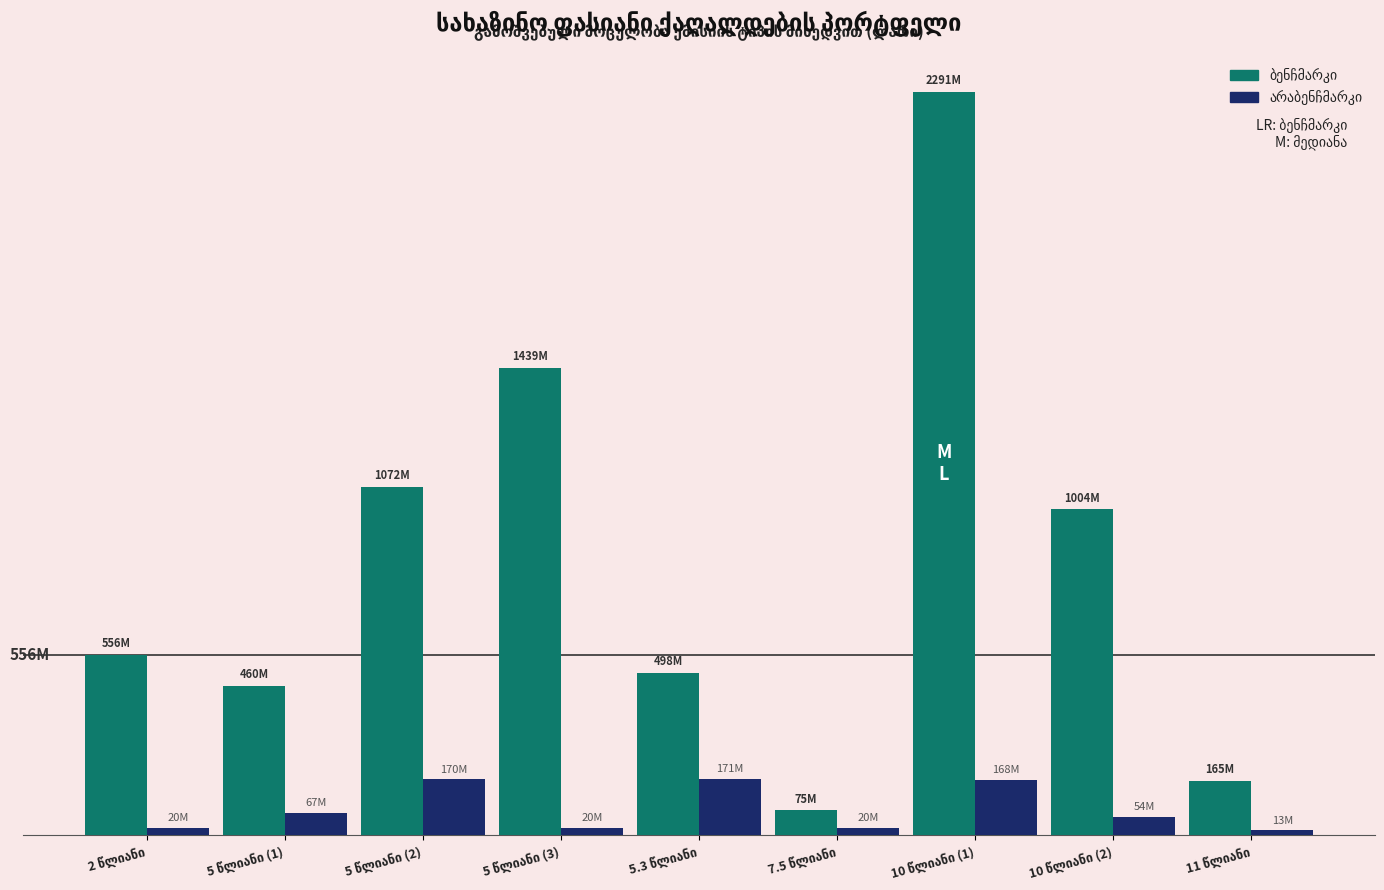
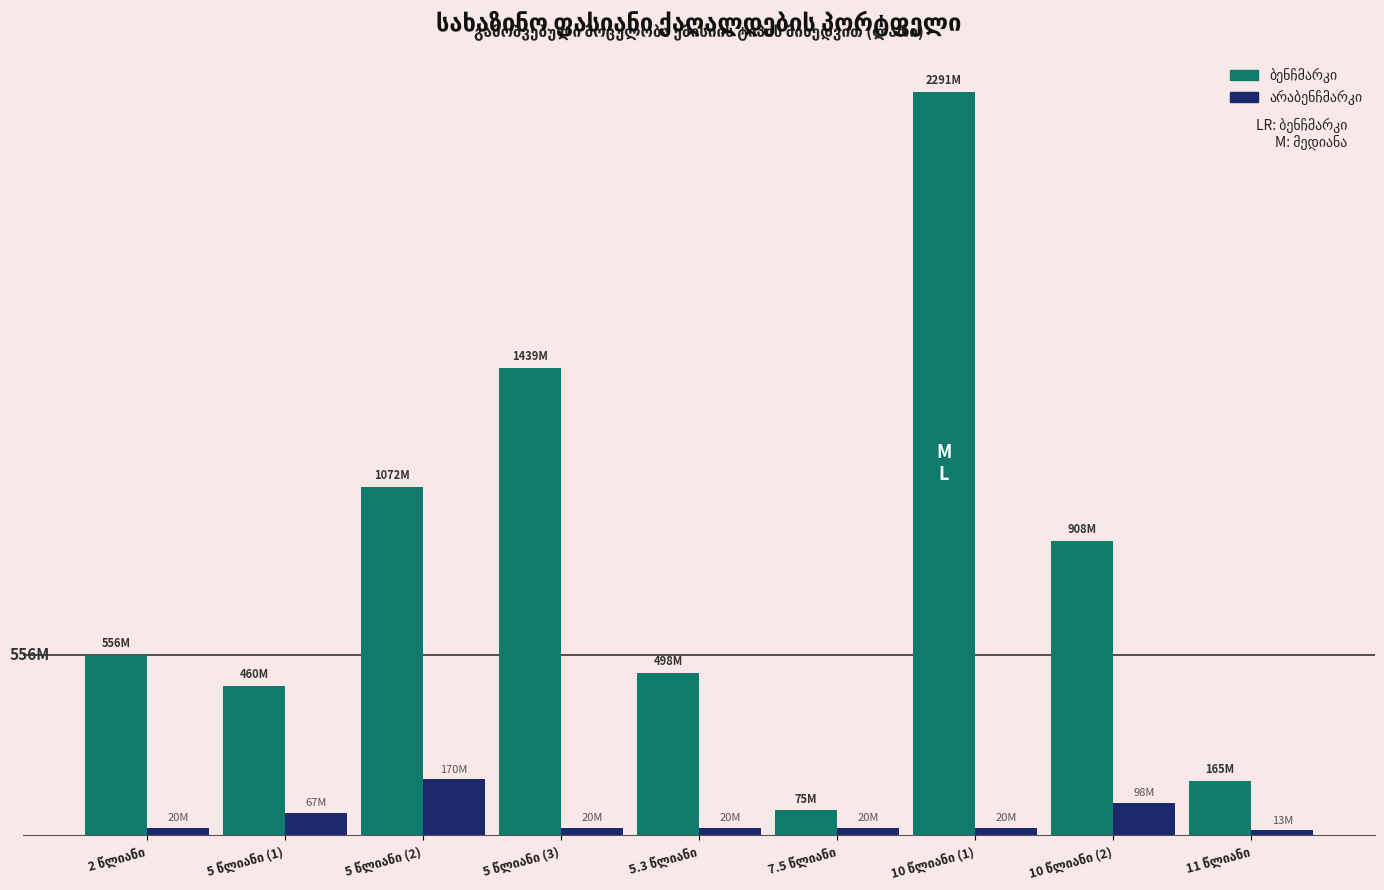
არაბენჩმარკი, 5.3 წლიანი: 171M -> 20M
არაბენჩმარკი, 10 წლიანი (1): 168M -> 20M
ბენჩმარკი, 10 წლიანი (2): 1004M -> 908M
არაბენჩმარკი, 10 წლიანი (2): 54M -> 98M
